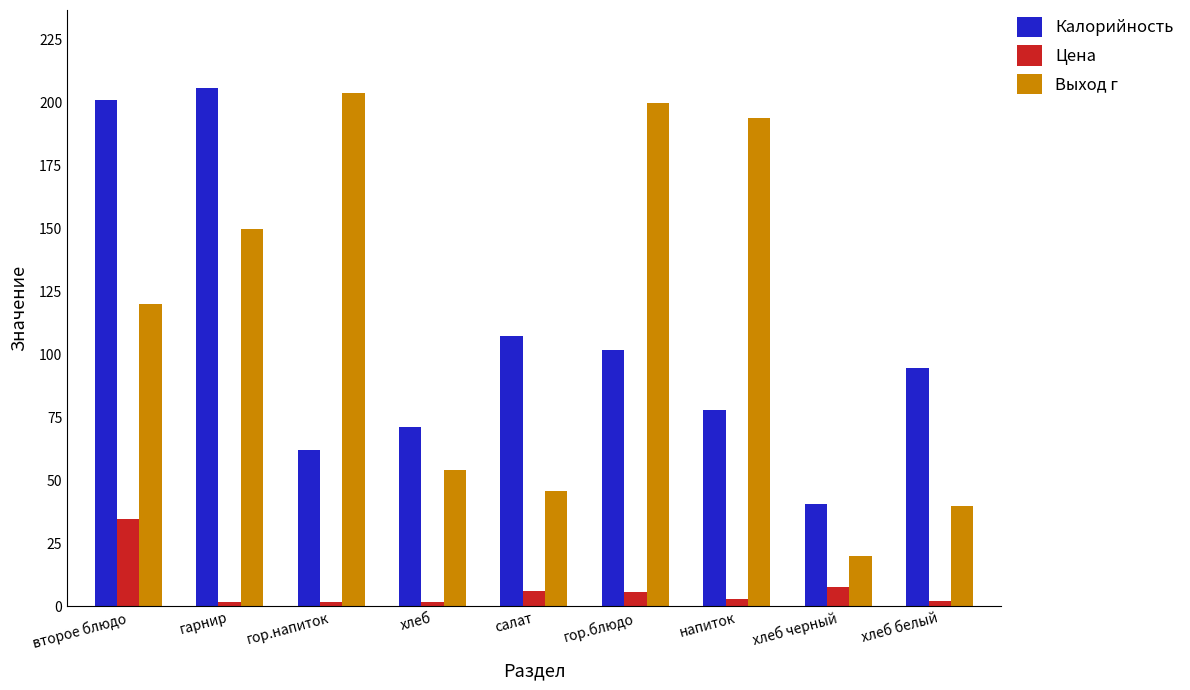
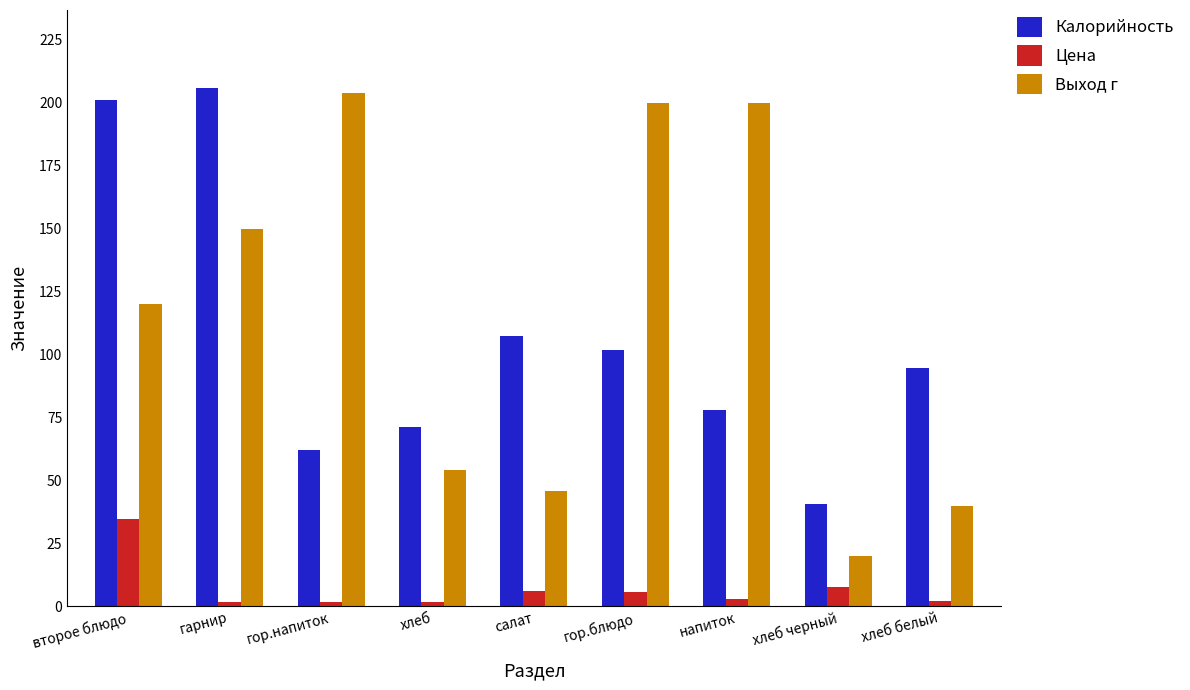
Выход г, напиток: 194 -> 200
